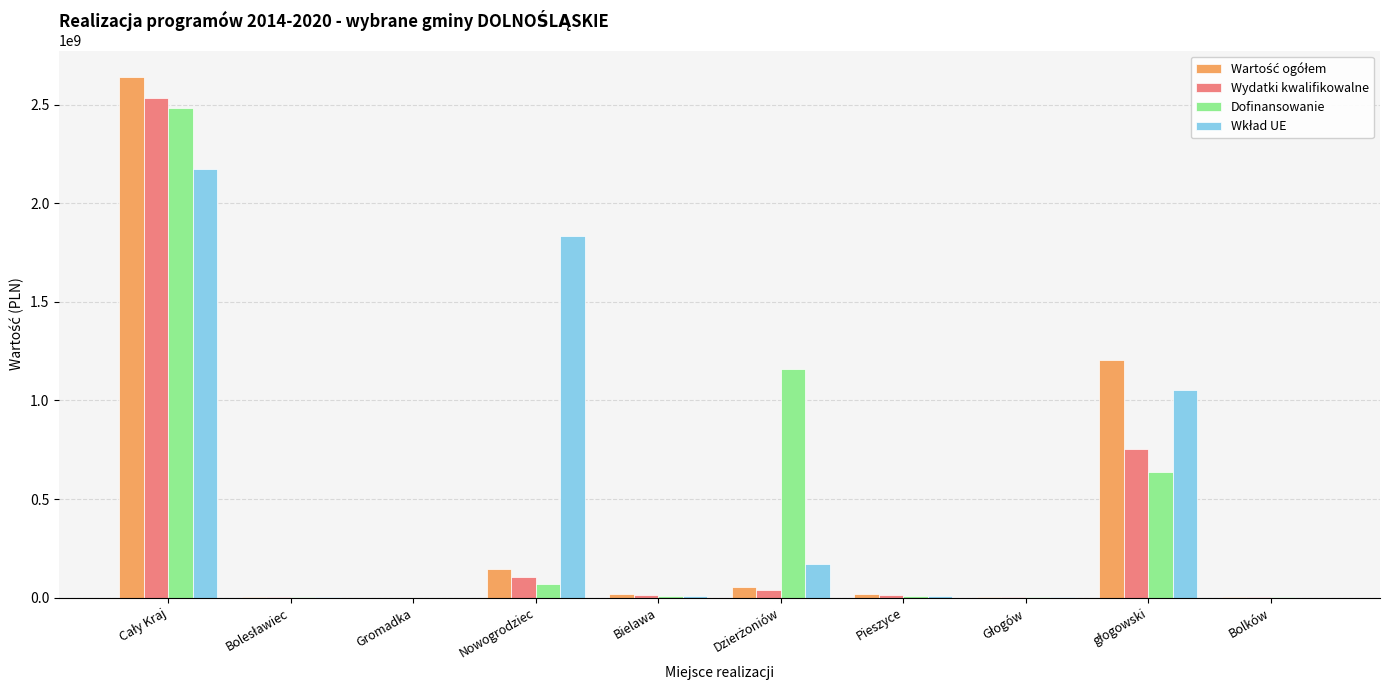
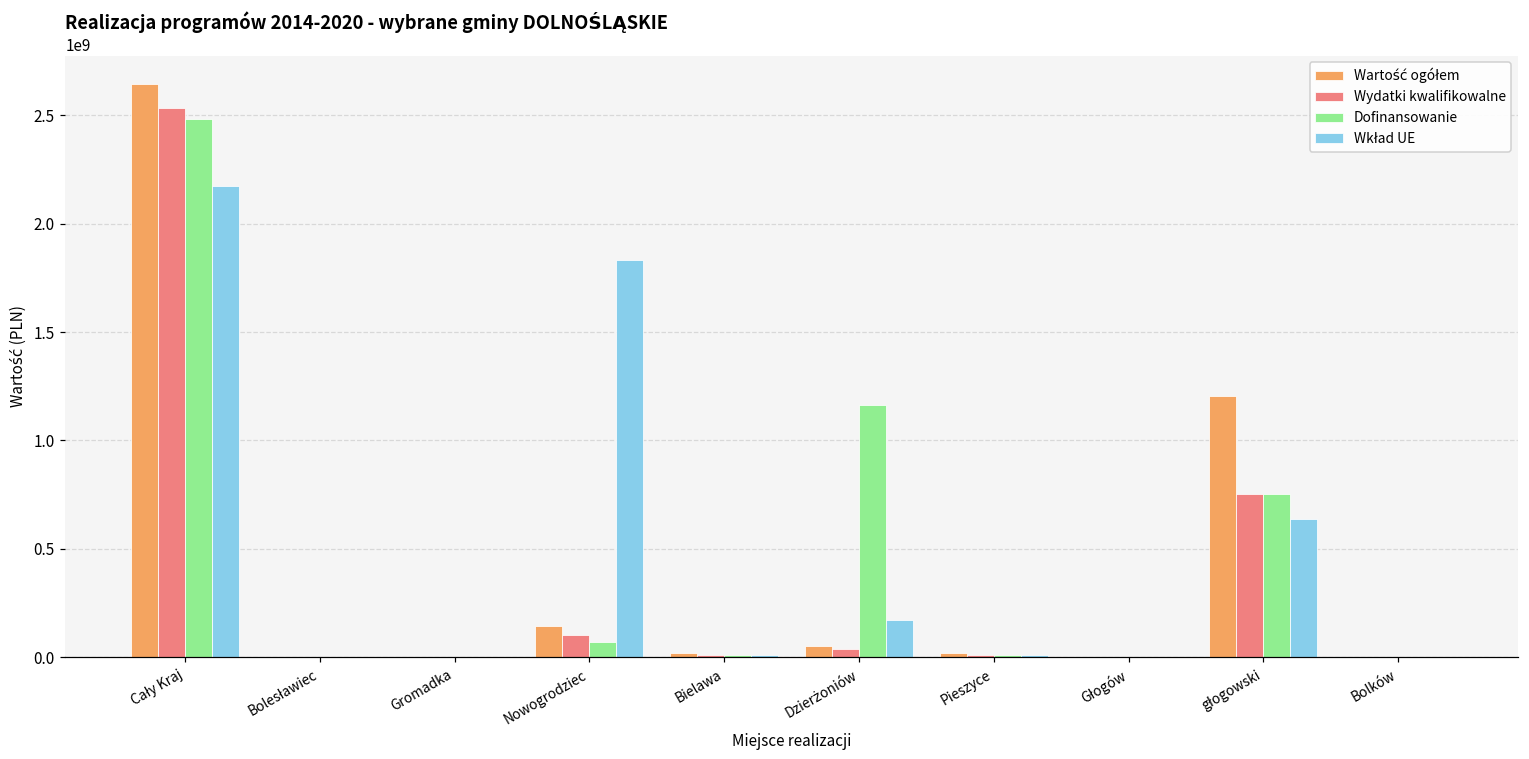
Dofinansowanie, głogowski: 640000000 -> 750000000
Wkład UE, głogowski: 1050000000 -> 640000000
